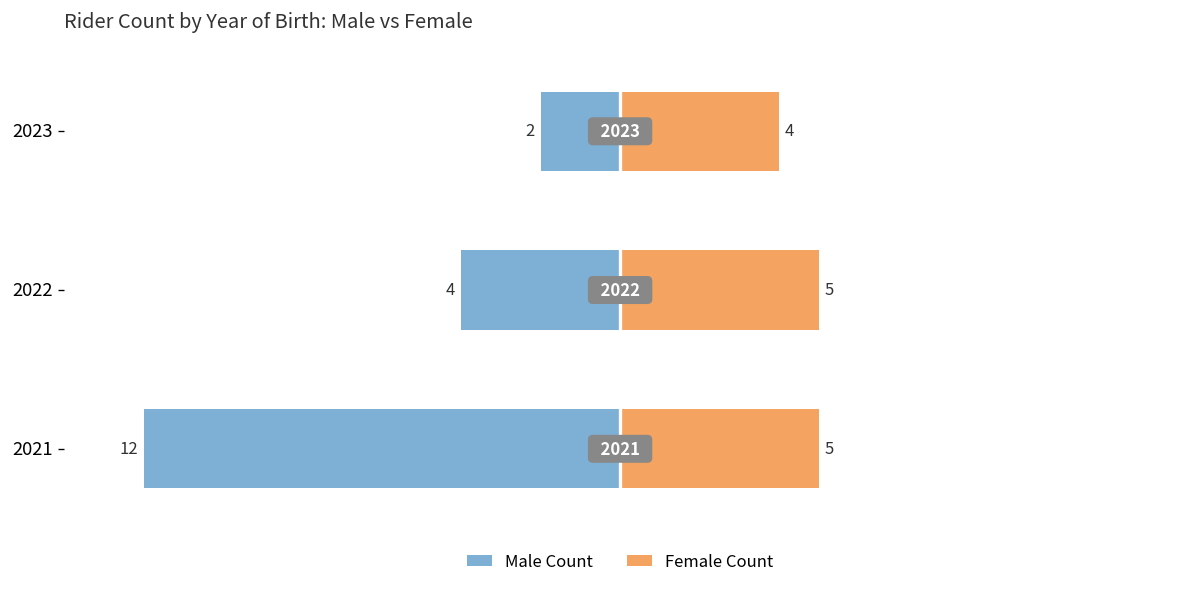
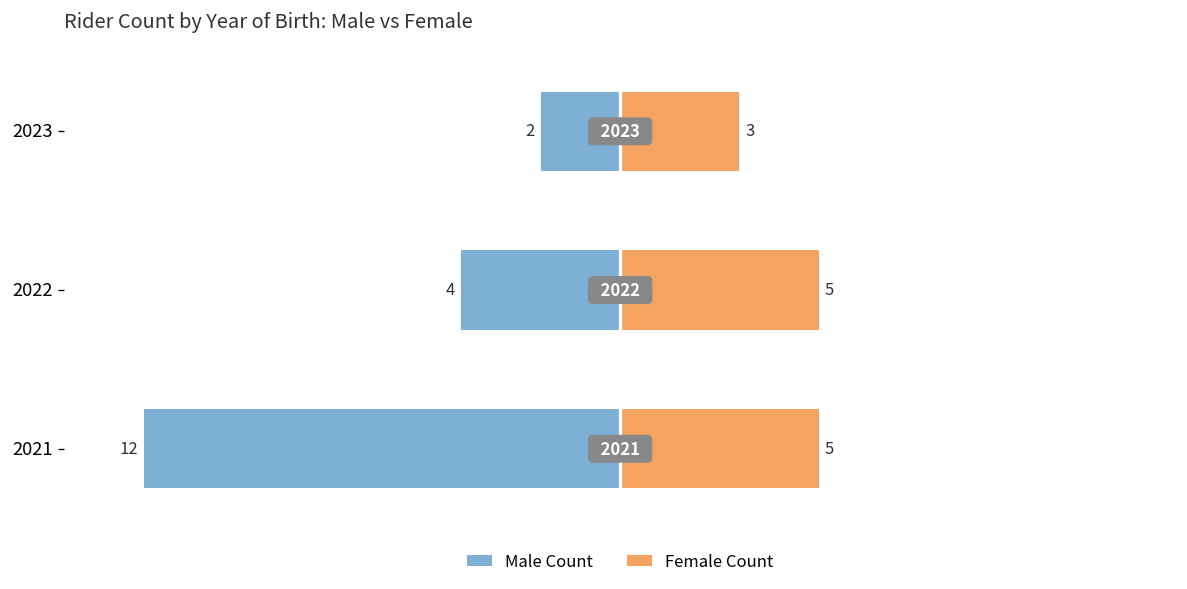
Female Count, 2023: 4 -> 3
